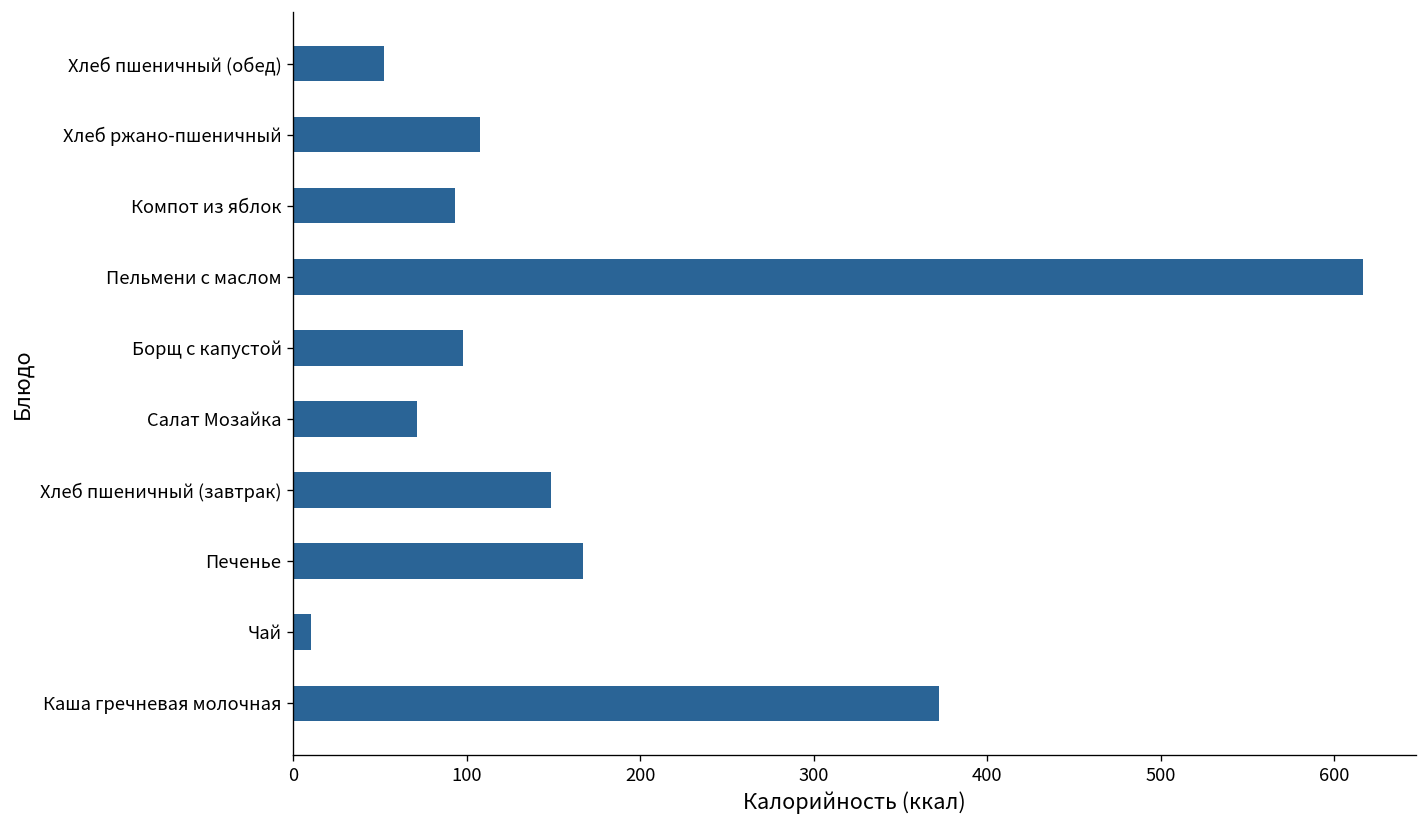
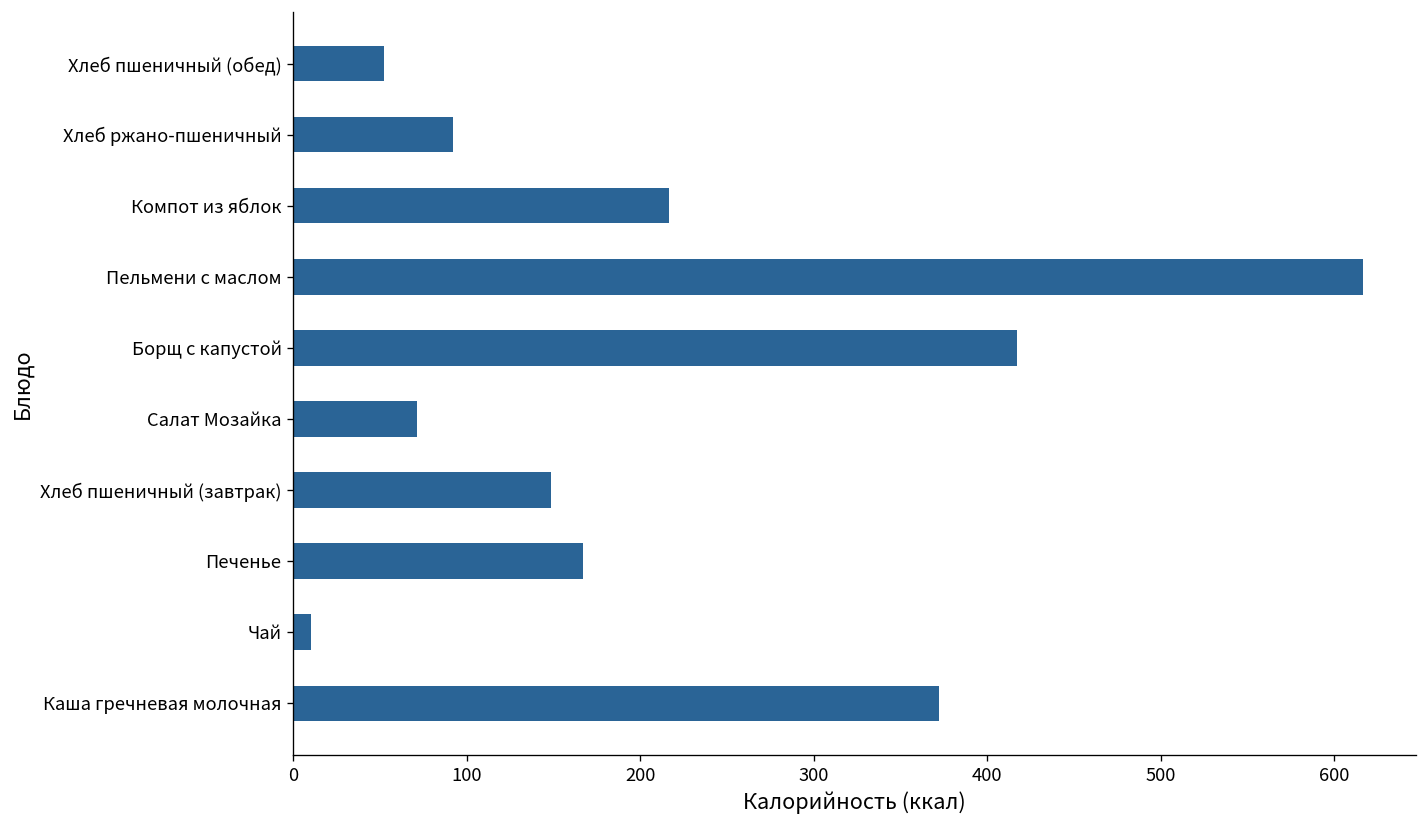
Хлеб ржано-пшеничный: 108 -> 92
Компот из яблок: 93 -> 217
Борщ с капустой: 98 -> 417
